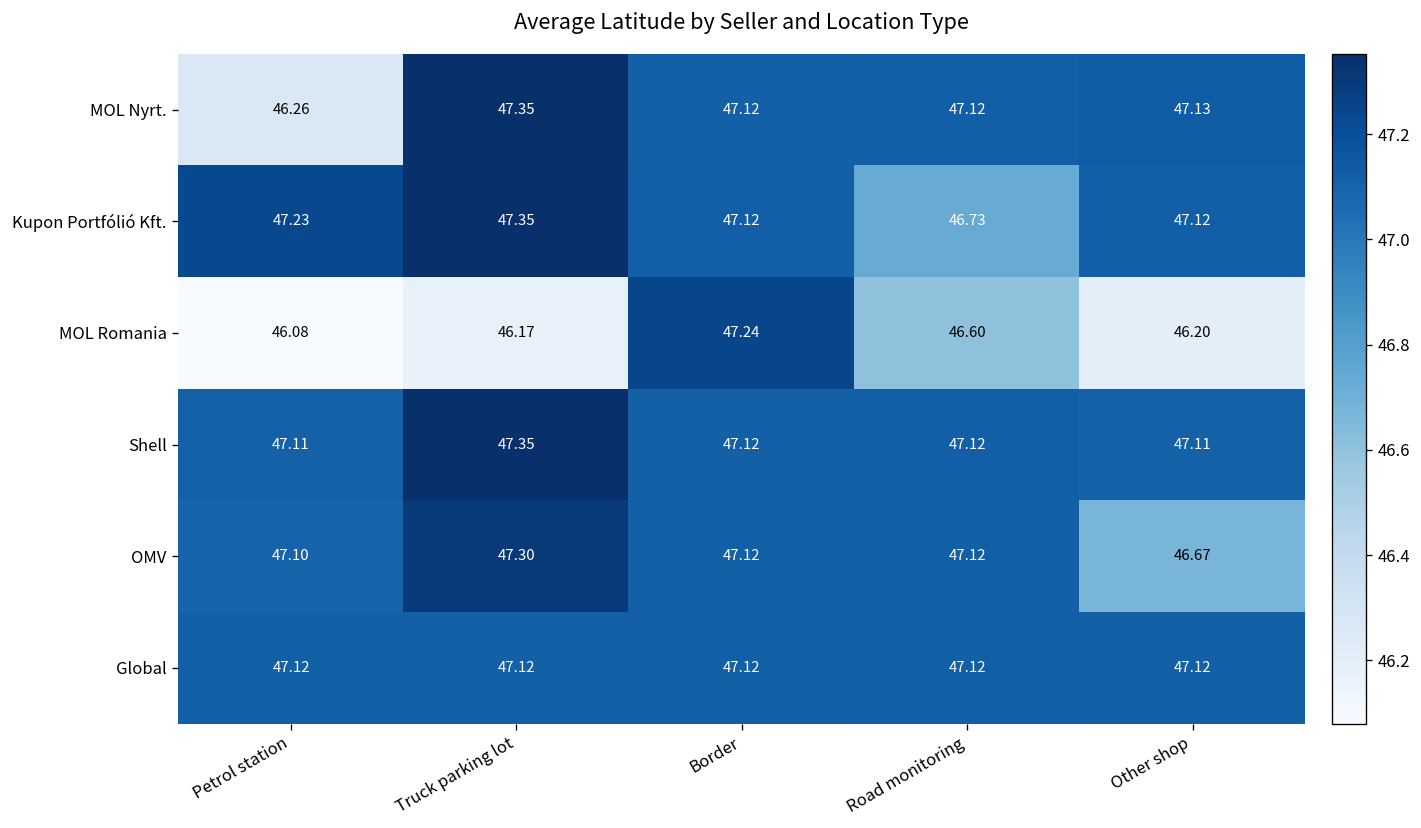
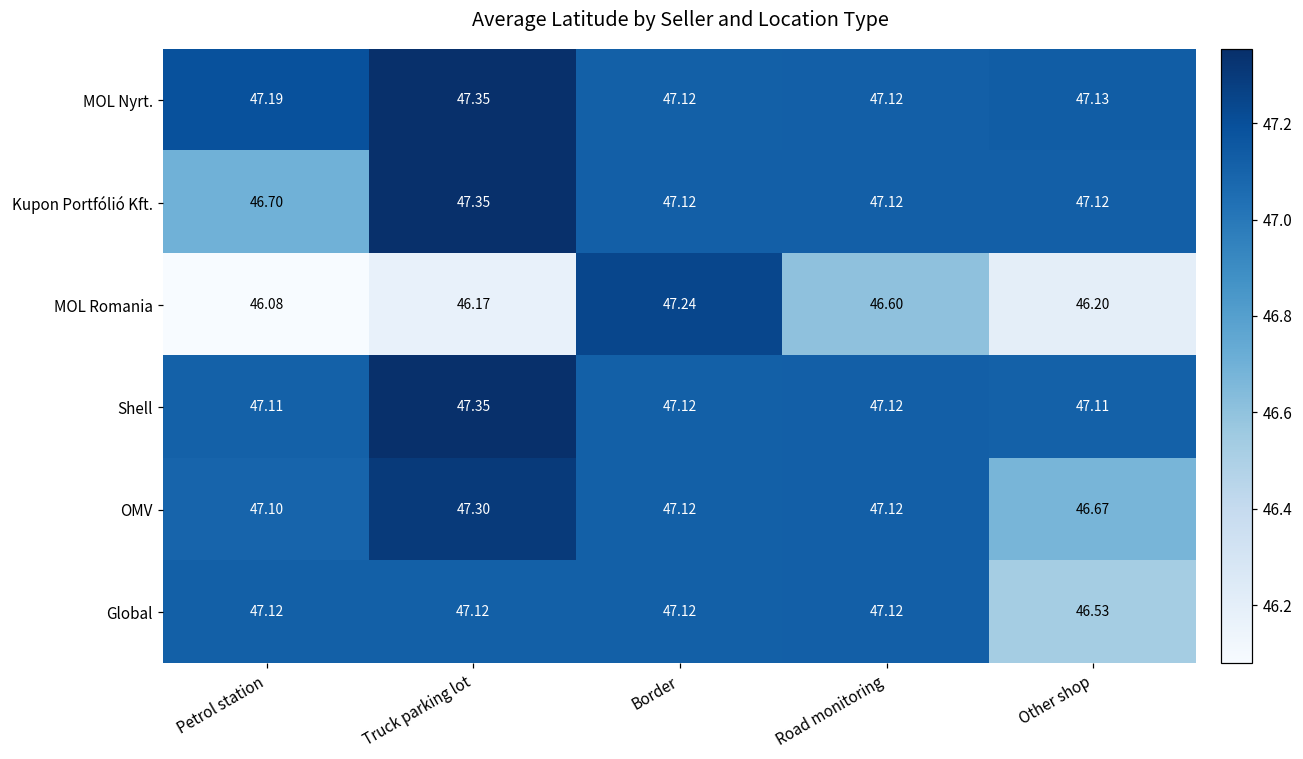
MOL Nyrt., Petrol station: 46.26 -> 47.19
Kupon Portfólió Kft., Petrol station: 47.23 -> 46.70
Kupon Portfólió Kft., Road monitoring: 46.73 -> 47.12
Global, Other shop: 47.12 -> 46.53
